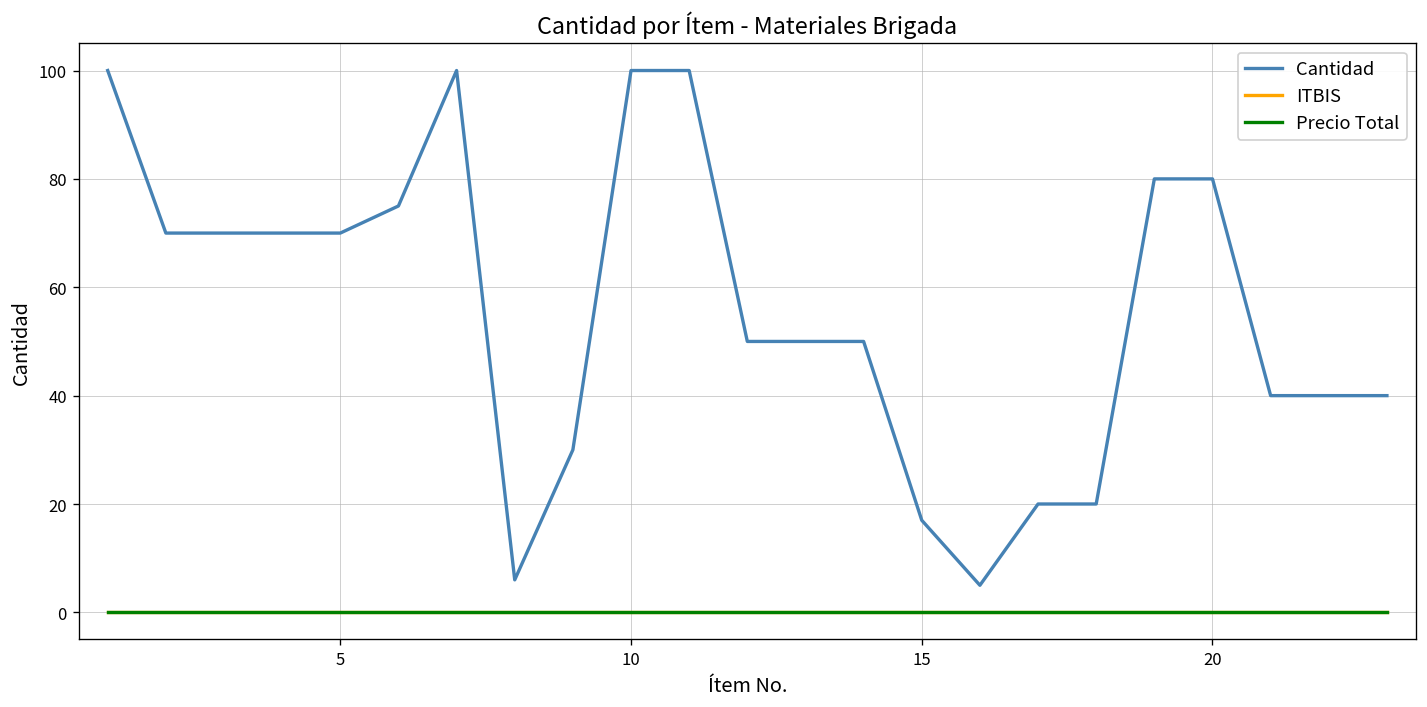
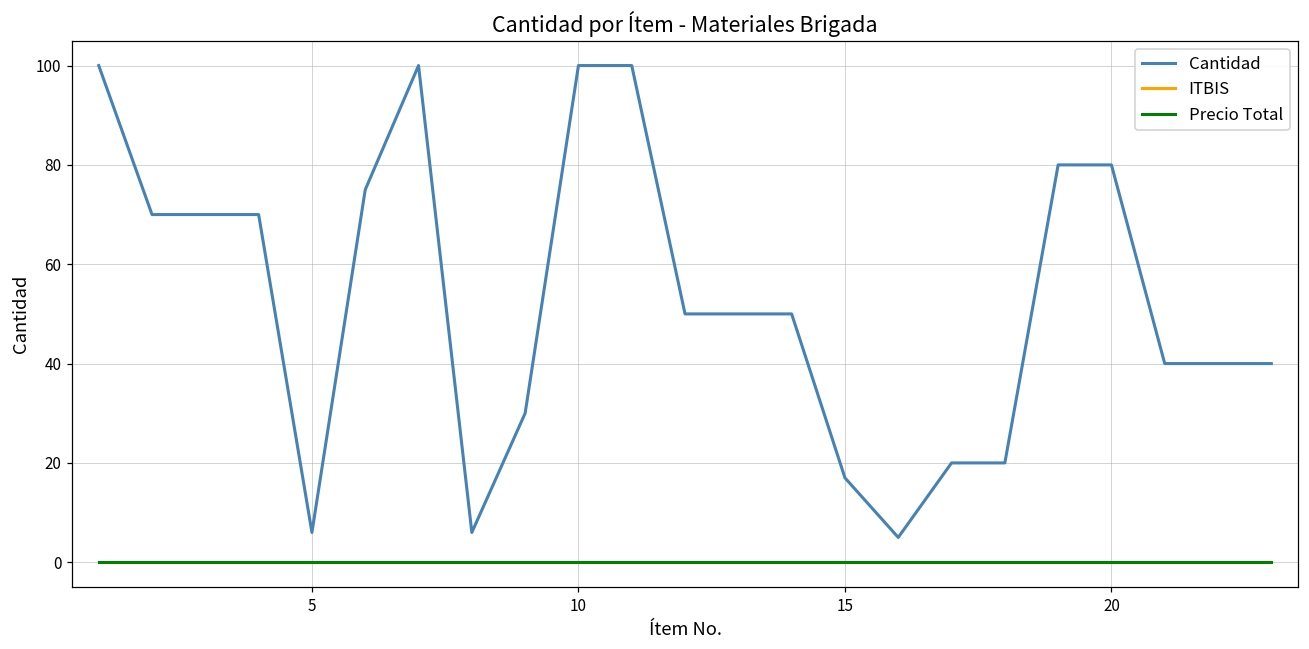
Cantidad, 5: 70 -> 6
